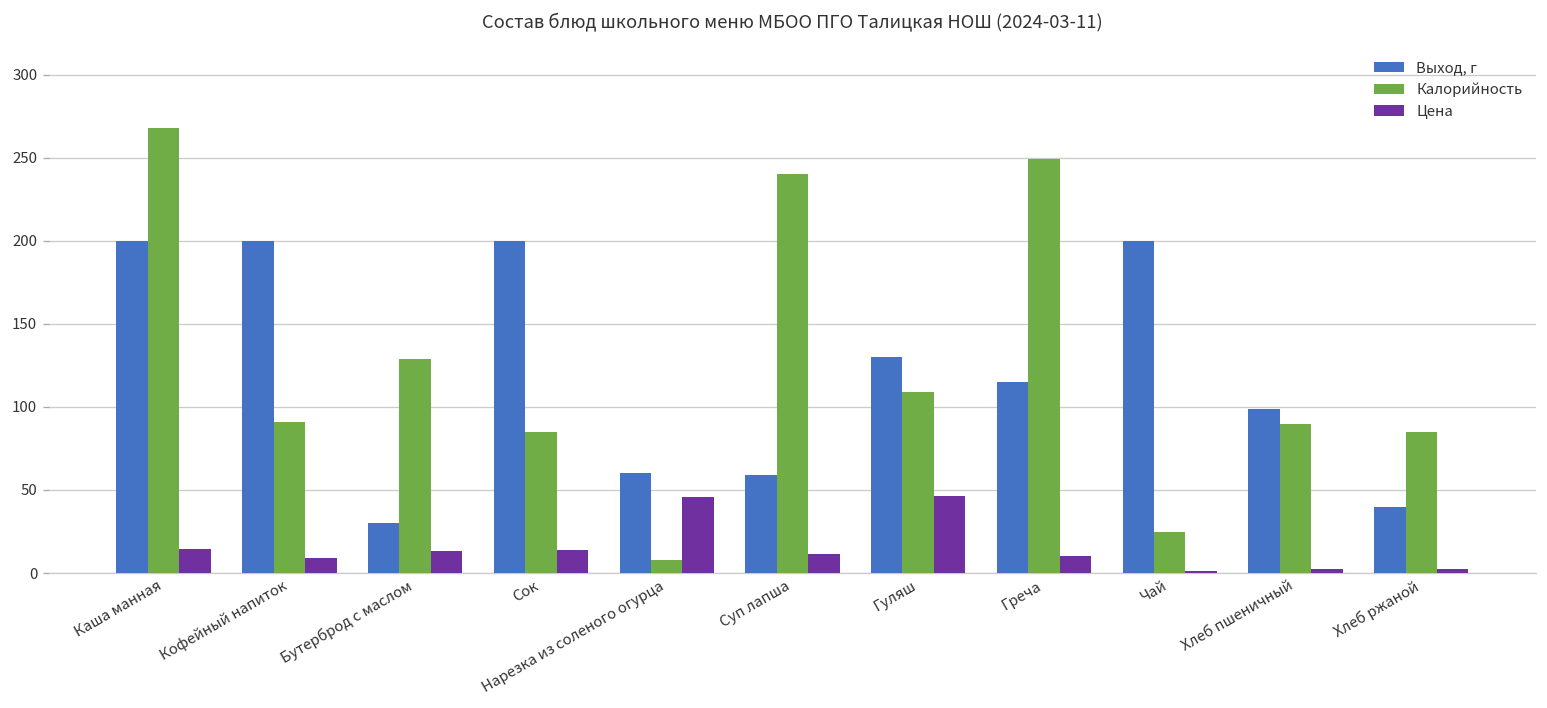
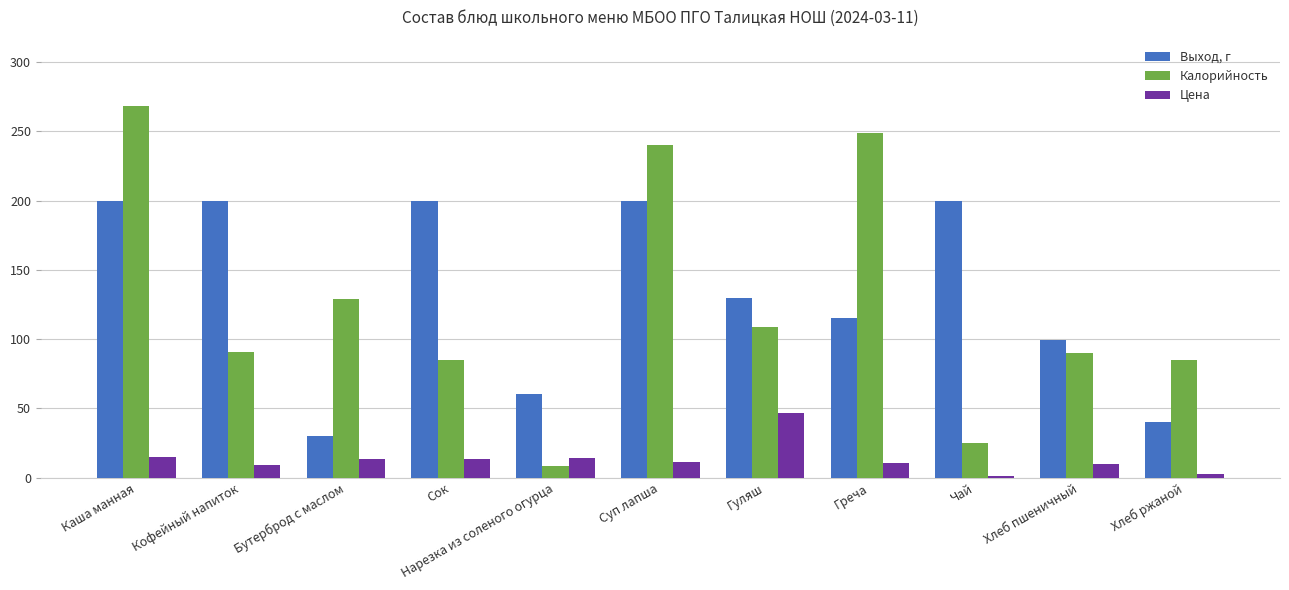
Цена, Нарезка из соленого огурца: 46 -> 14
Выход, г, Суп лапша: 59 -> 200
Цена, Хлеб пшеничный: 2 -> 10
